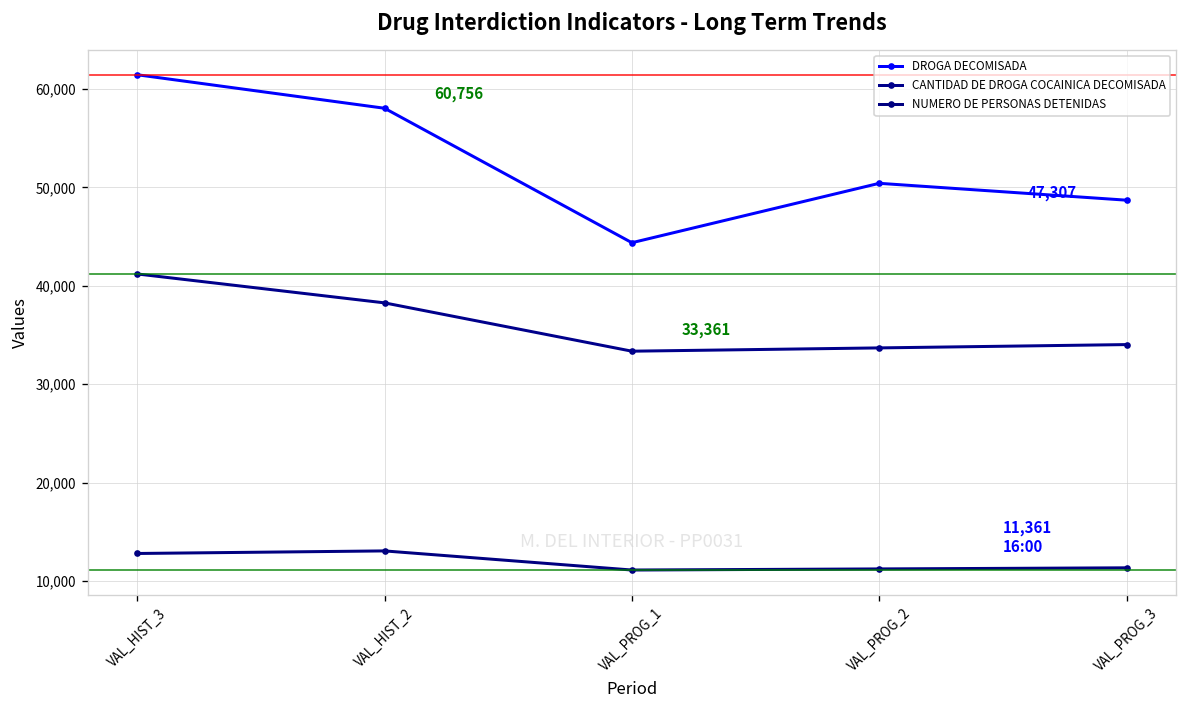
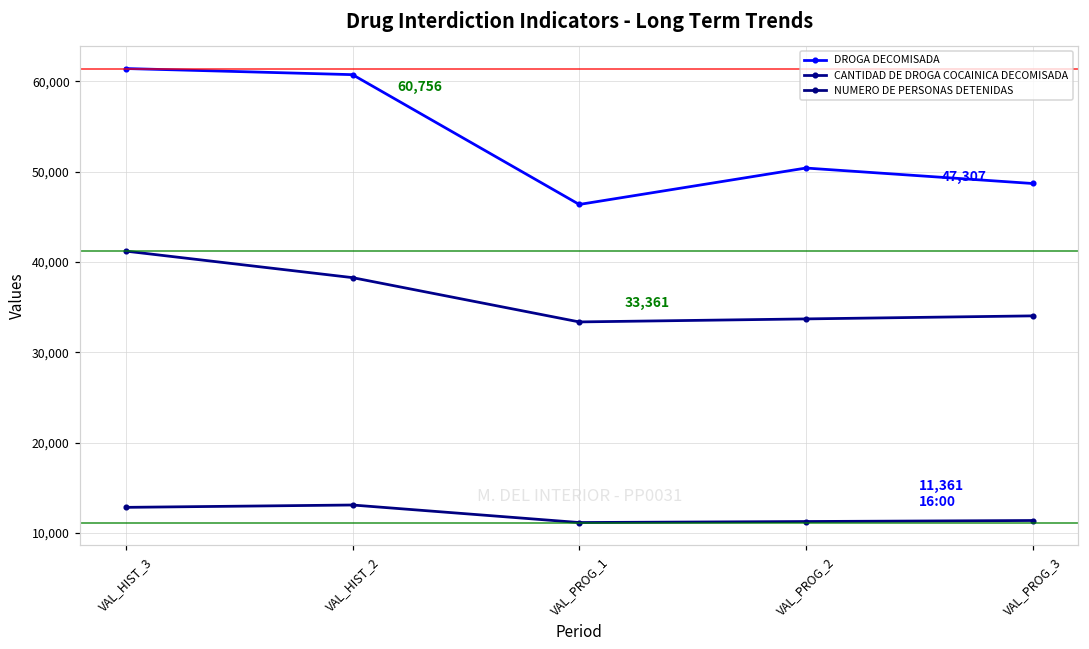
DROGA DECOMISADA, VAL_HIST_2: 58,000 -> 61,000
DROGA DECOMISADA, VAL_PROG_1: 44,000 -> 46,000
